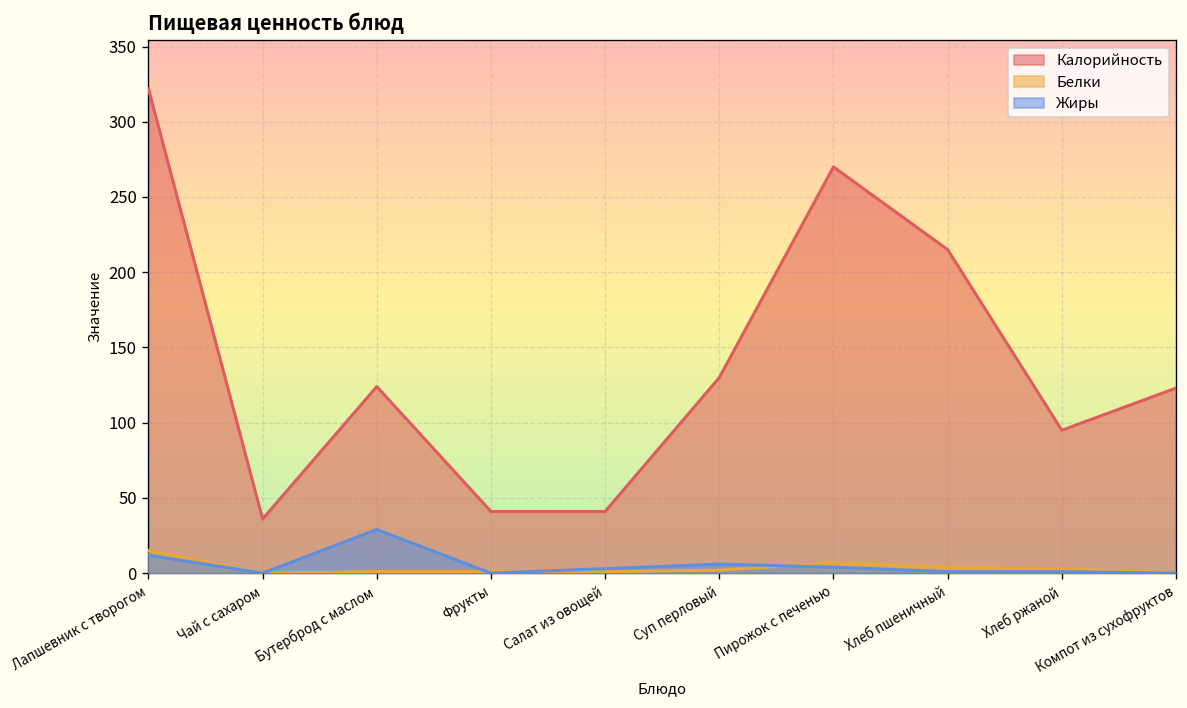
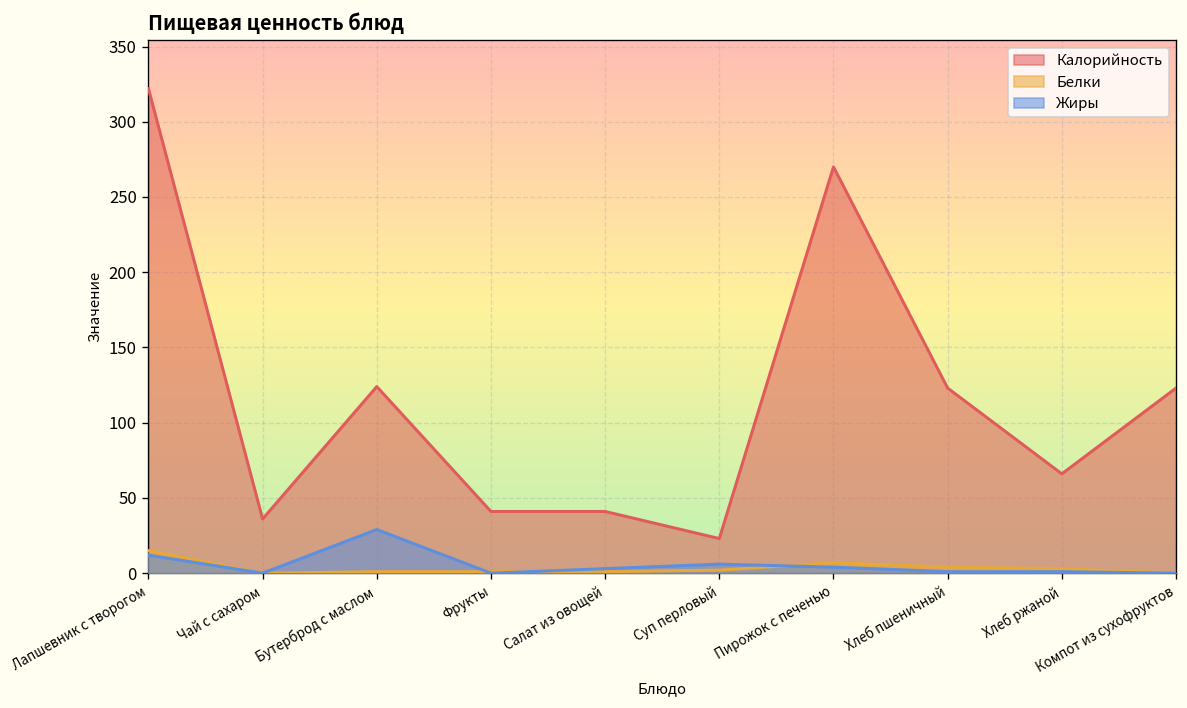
Калорийность, Суп перловый: 130 -> 23
Калорийность, Хлеб пшеничный: 215 -> 123
Калорийность, Хлеб ржаной: 95 -> 66
